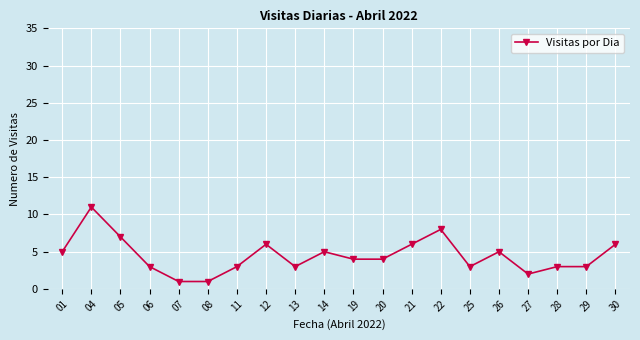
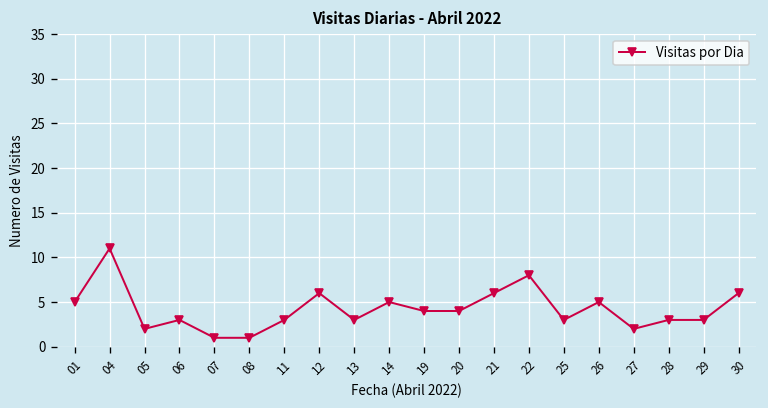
05: 7 -> 2
